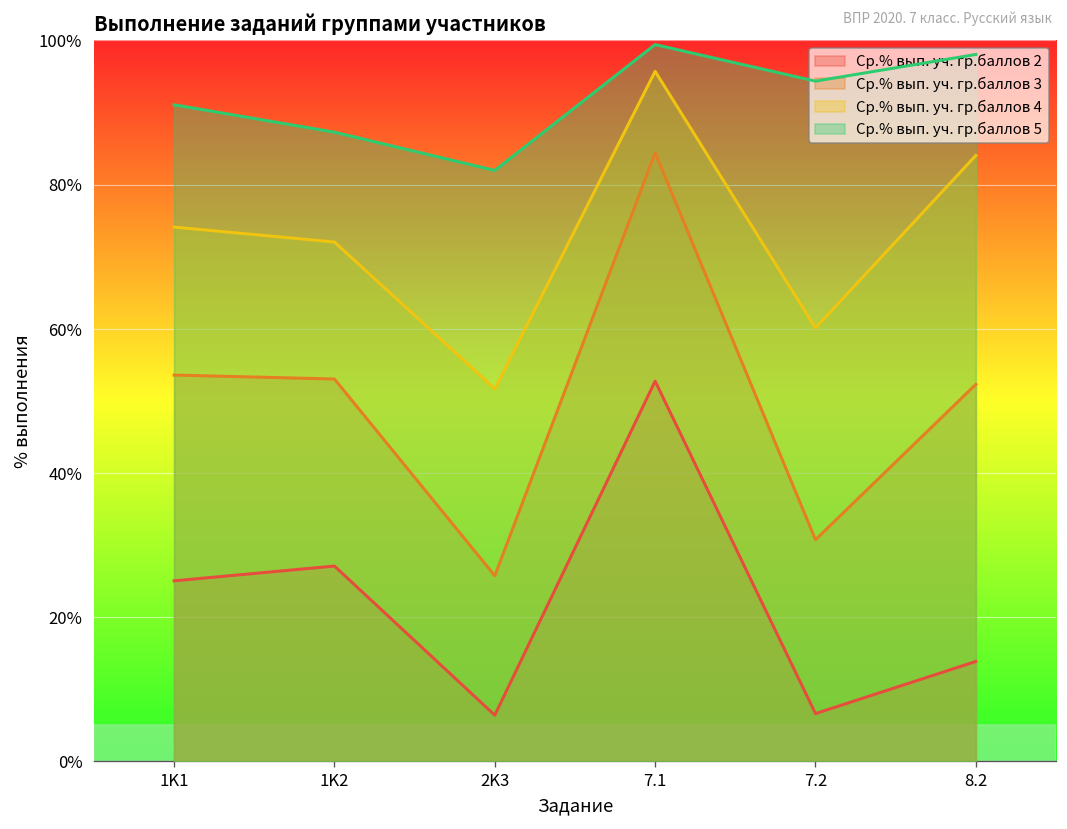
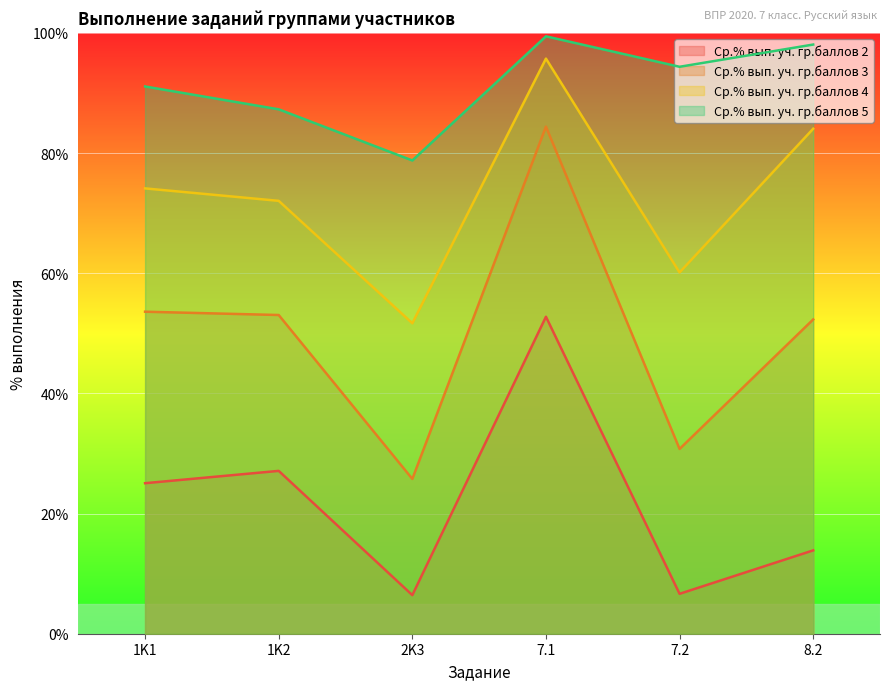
Ср.% вып. уч. гр.баллов 5, 2K3: 82% -> 79%
